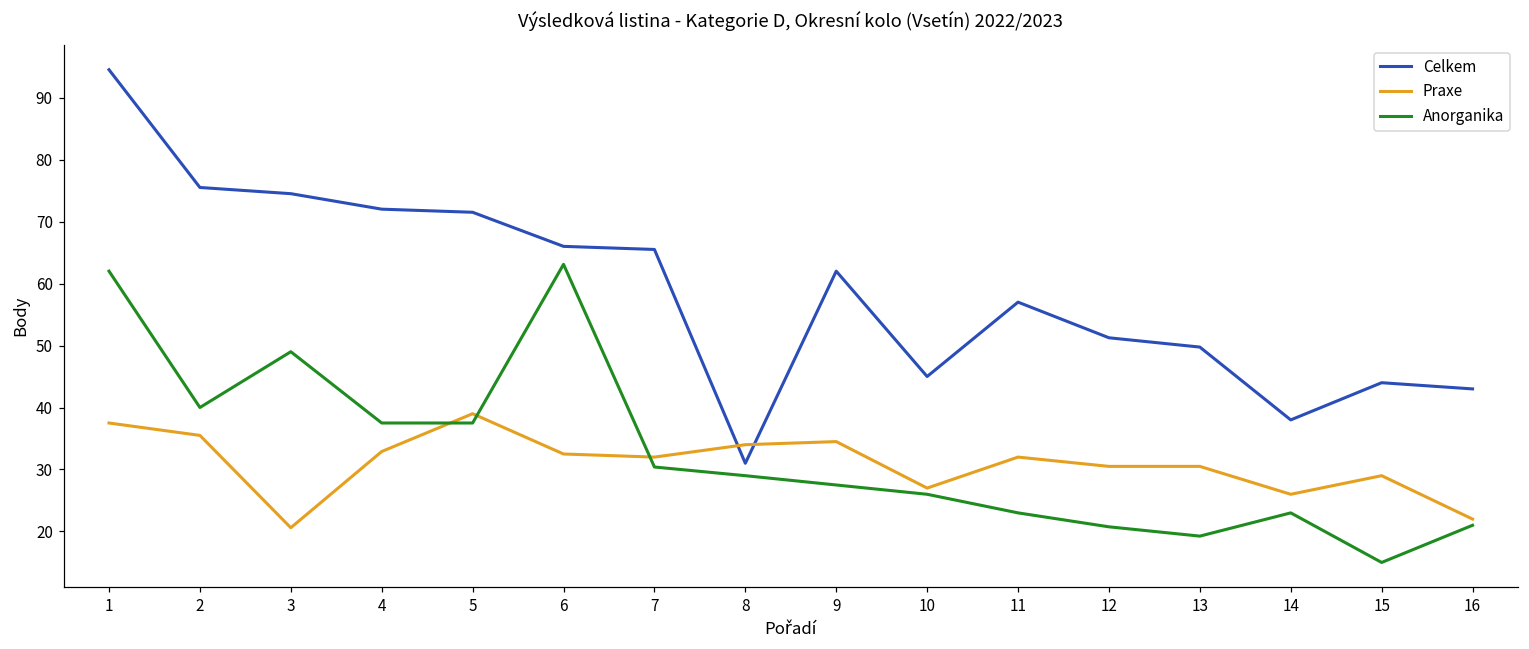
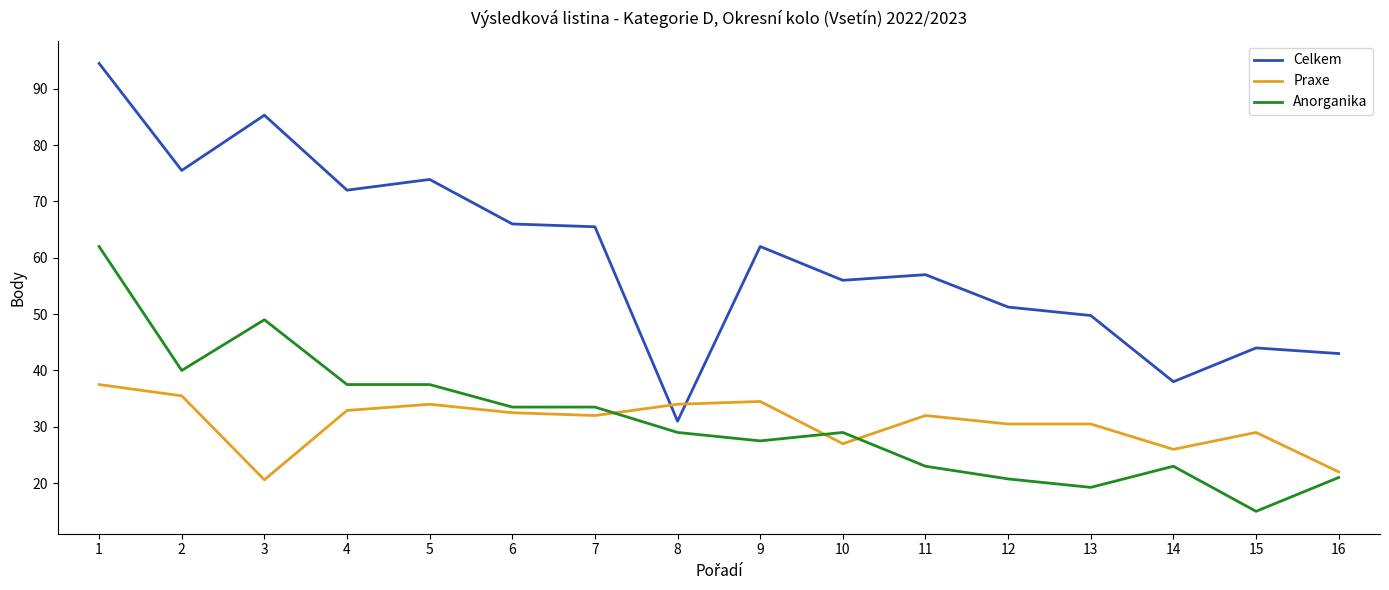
Celkem, 3: 75 -> 85
Celkem, 5: 72 -> 74
Praxe, 5: 39 -> 34
Anorganika, 6: 63 -> 34
Anorganika, 7: 30 -> 34
Celkem, 10: 45 -> 56
Anorganika, 10: 26 -> 29
